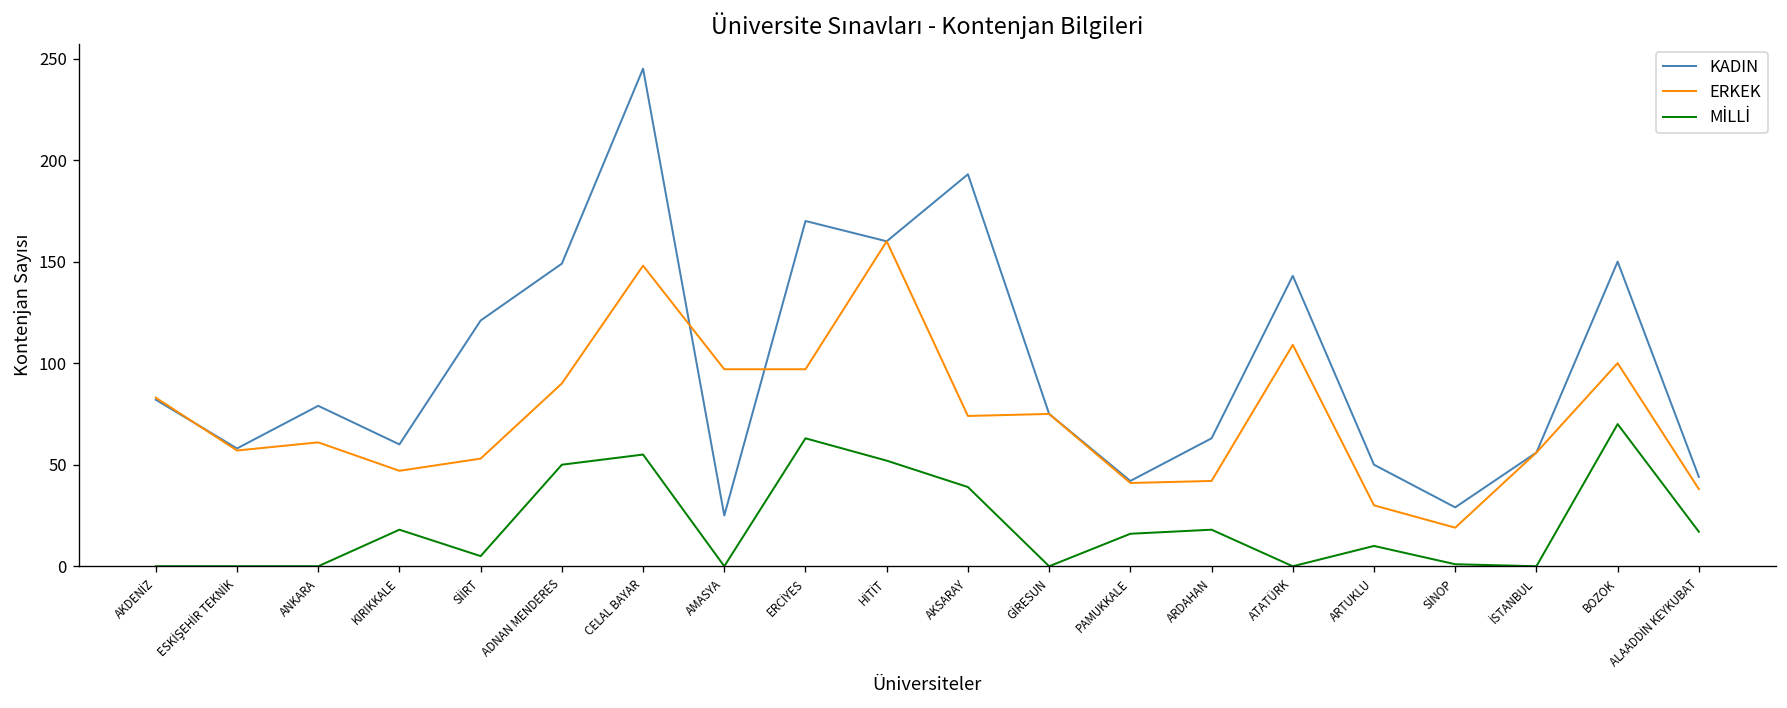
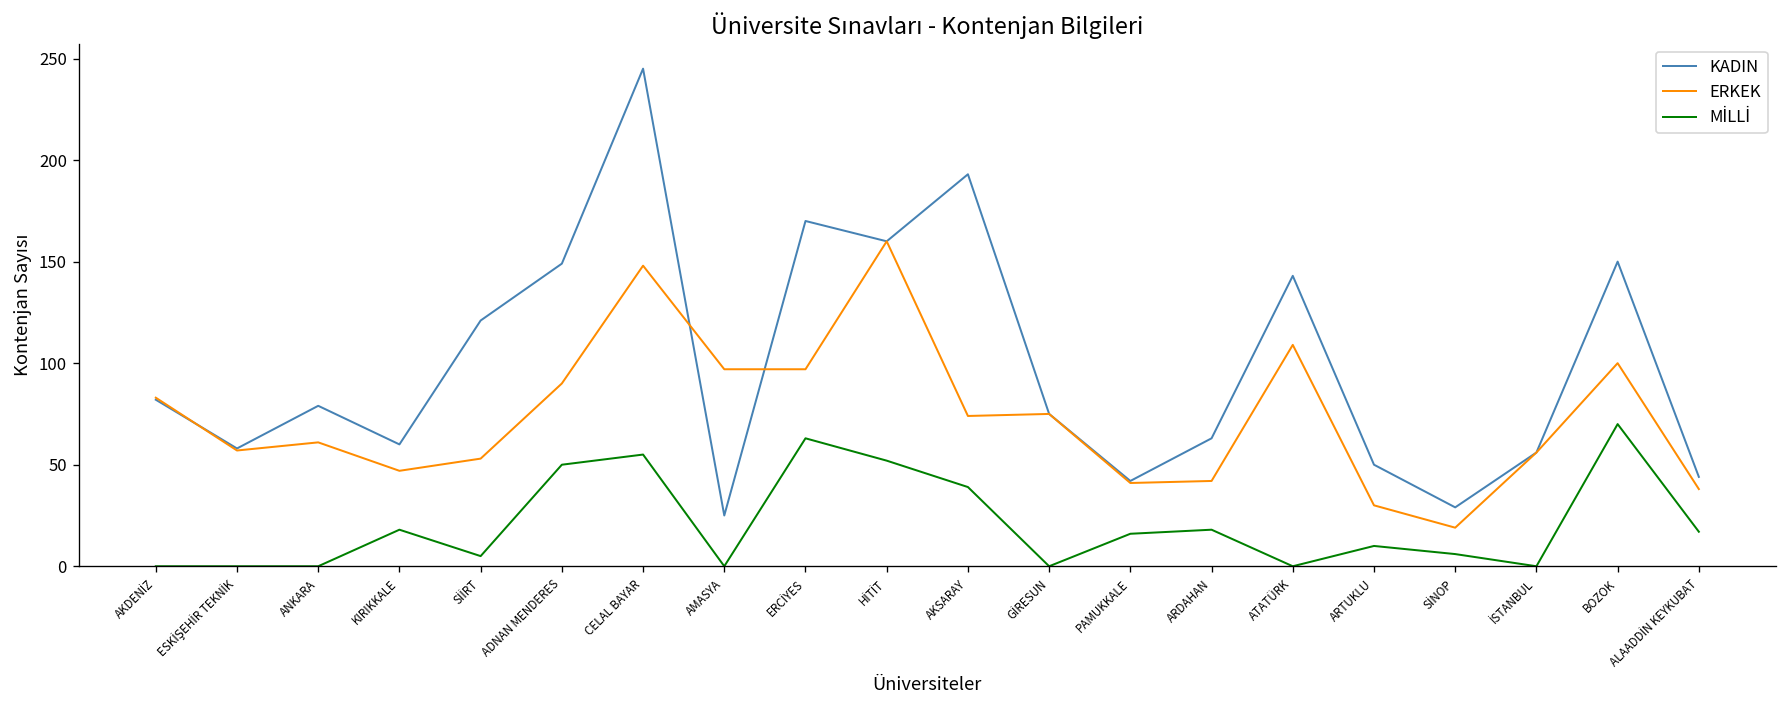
MİLLİ, SİNOP: 1 -> 6
